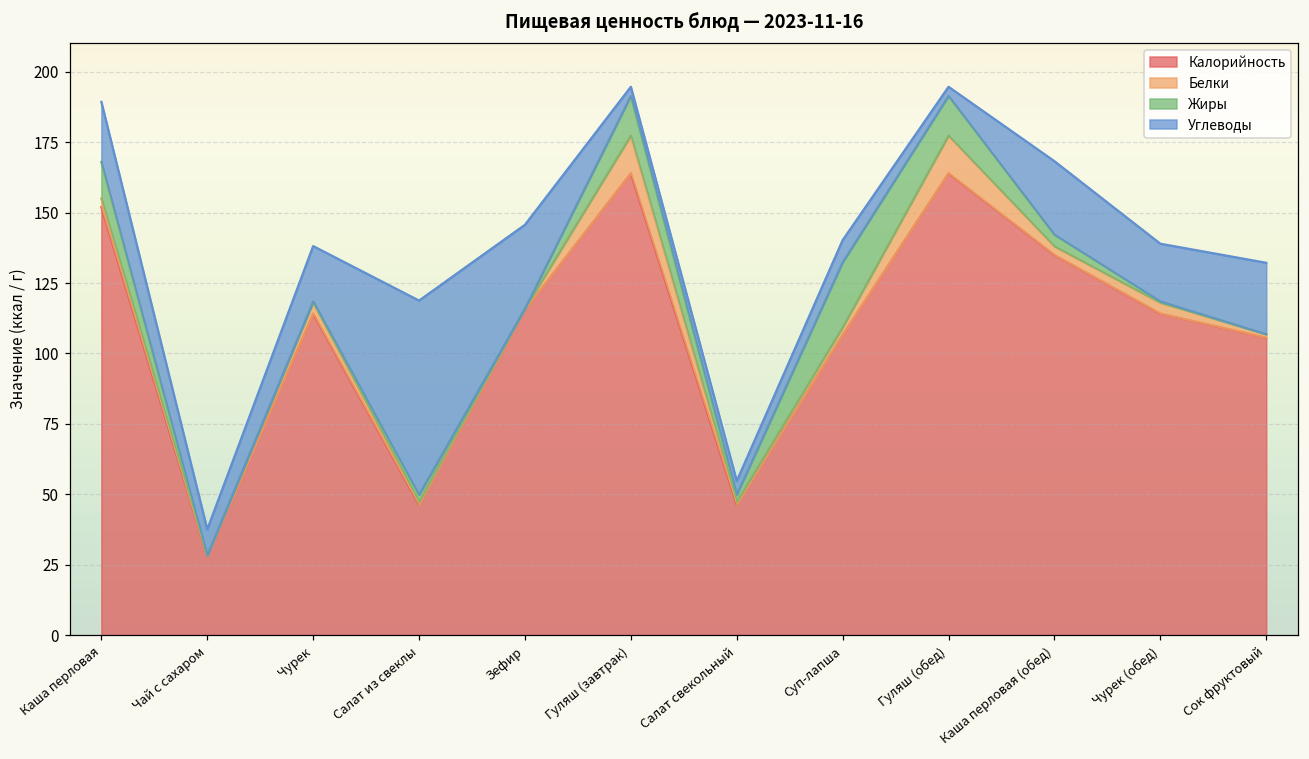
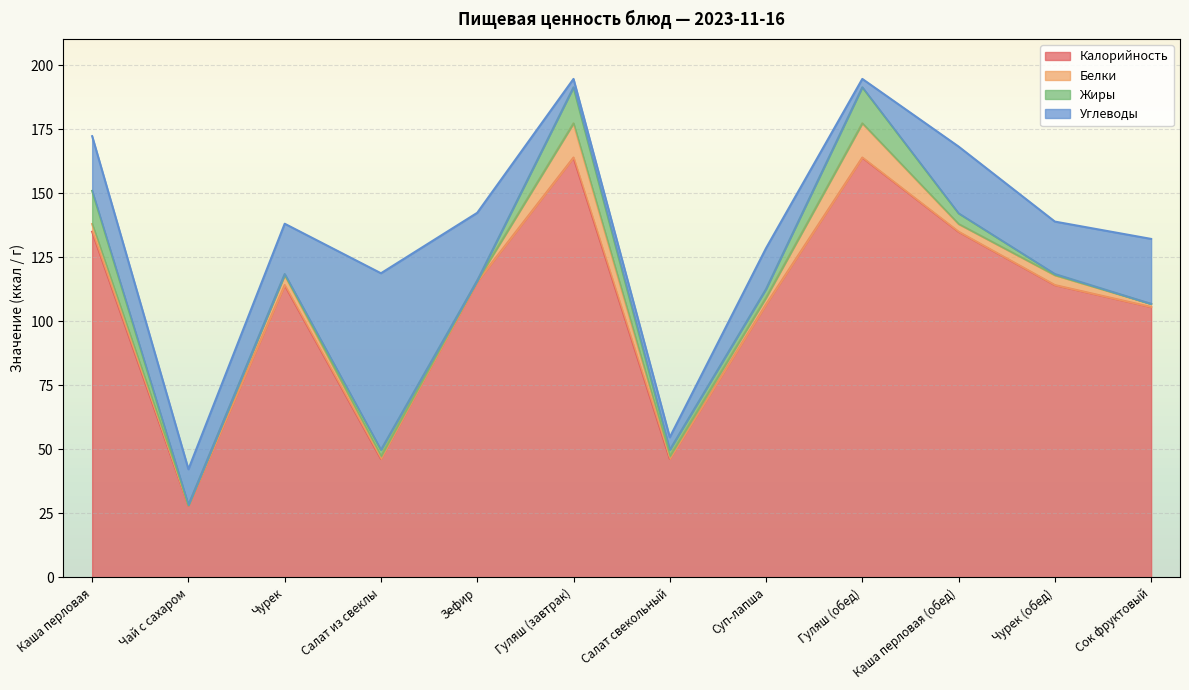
Калорийность, Каша перловая: 152 -> 135
Углеводы, Чай с сахаром: 9 -> 14
Углеводы, Зефир: 30 -> 27
Жиры, Суп-лапша: 23 -> 3
Углеводы, Суп-лапша: 8 -> 16
